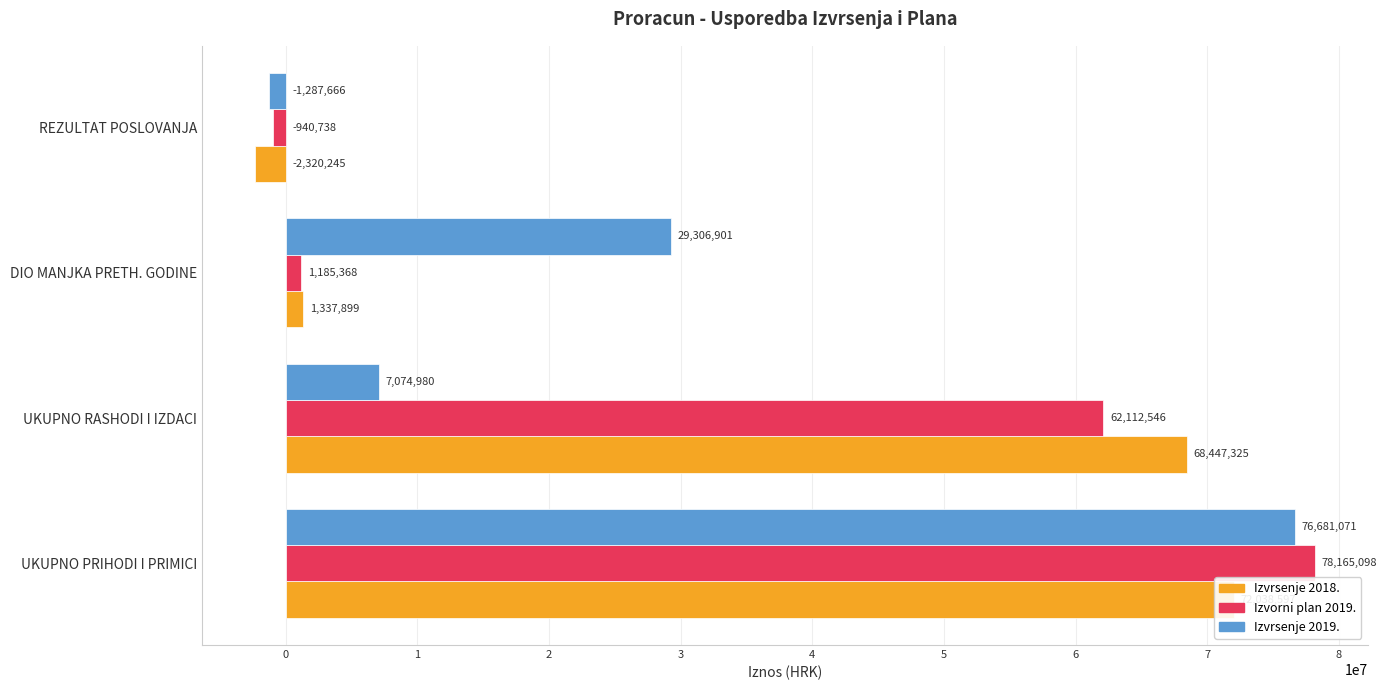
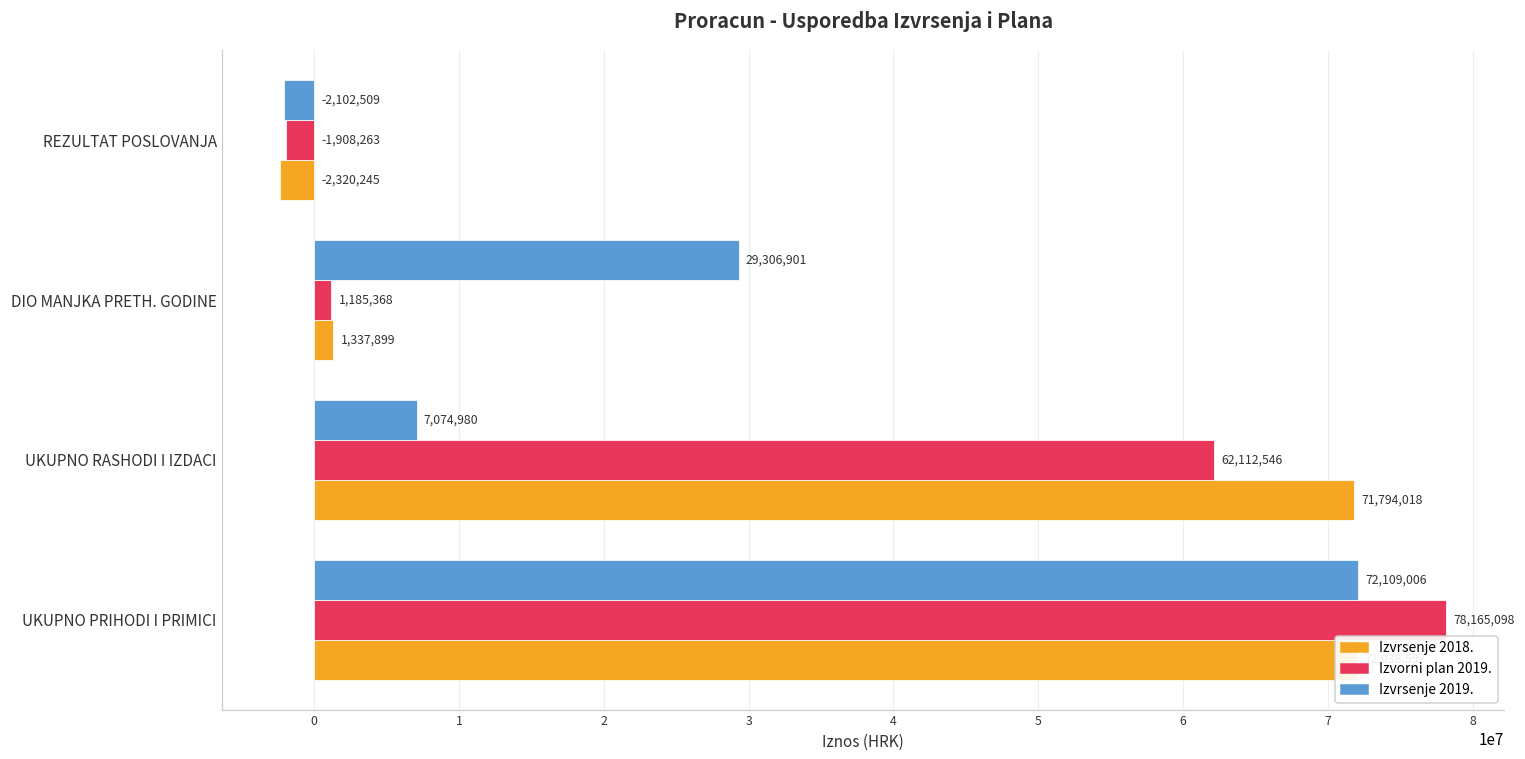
Izvrsenje 2019., REZULTAT POSLOVANJA: -1,287,666 -> -2,102,509
Izvorni plan 2019., REZULTAT POSLOVANJA: -940,738 -> -1,908,263
Izvrsenje 2018., UKUPNO RASHODI I IZDACI: 68,447,325 -> 71,794,018
Izvrsenje 2019., UKUPNO PRIHODI I PRIMICI: 76,681,071 -> 72,109,006
